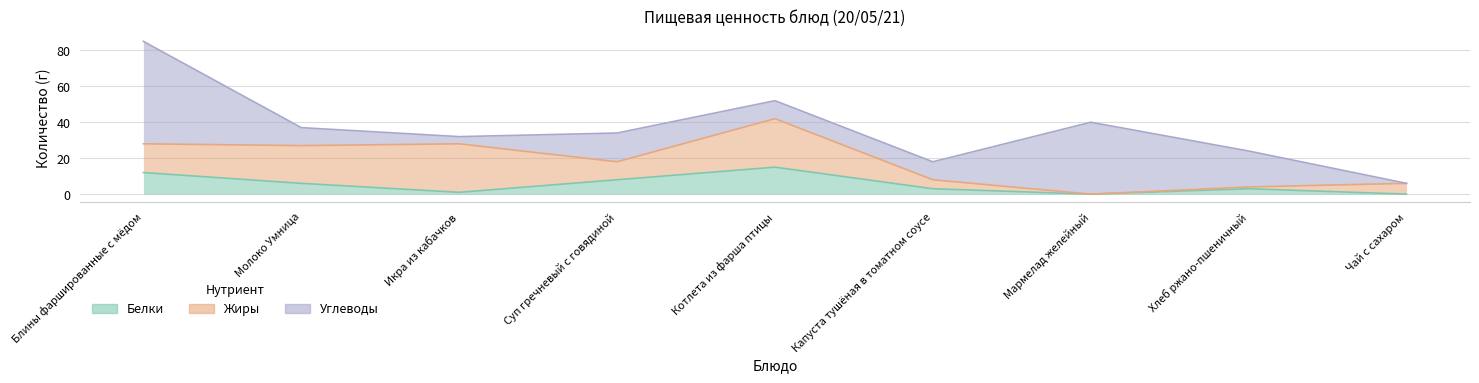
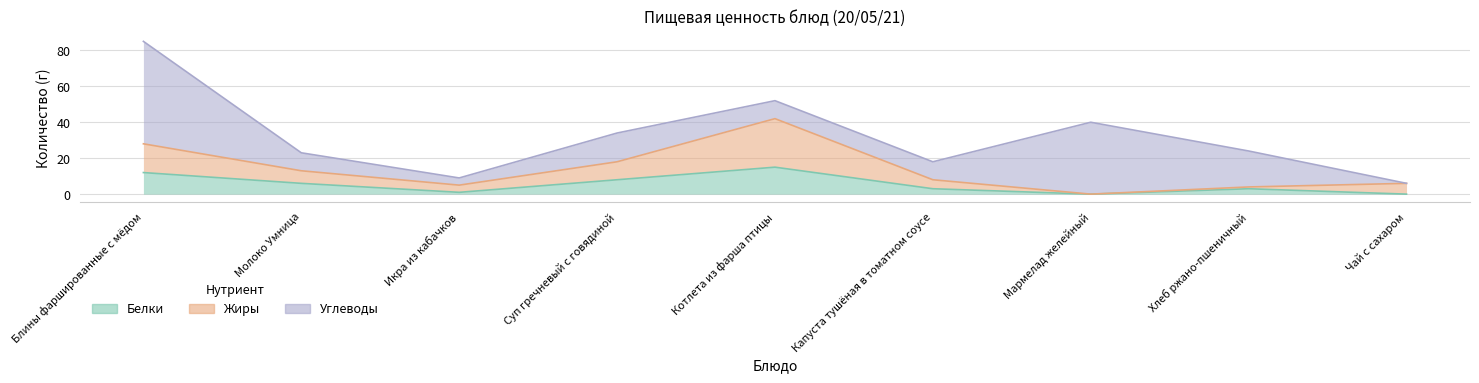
Жиры, Молоко Умница: 21 -> 7
Жиры, Икра из кабачков: 27 -> 4
